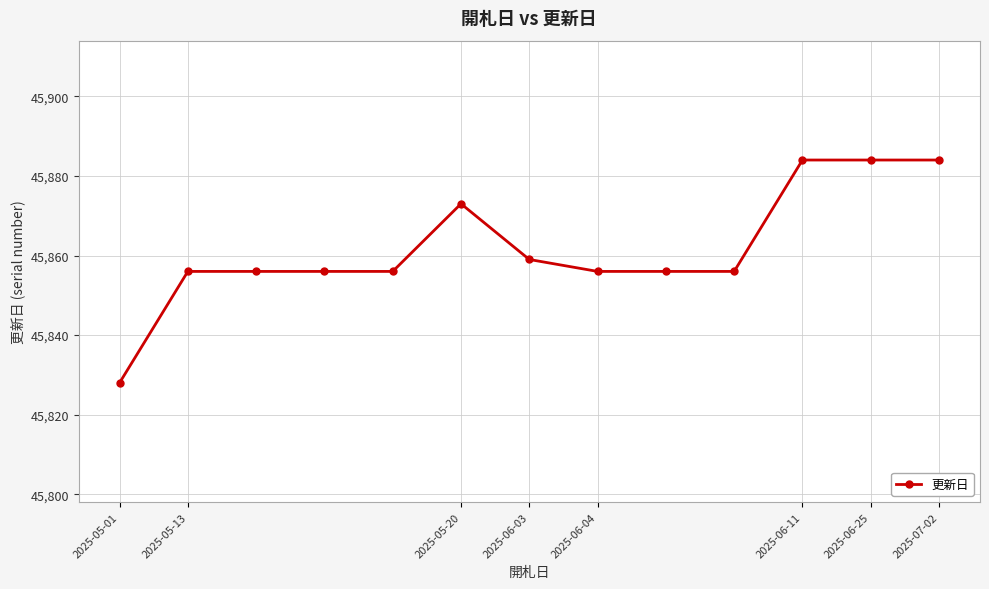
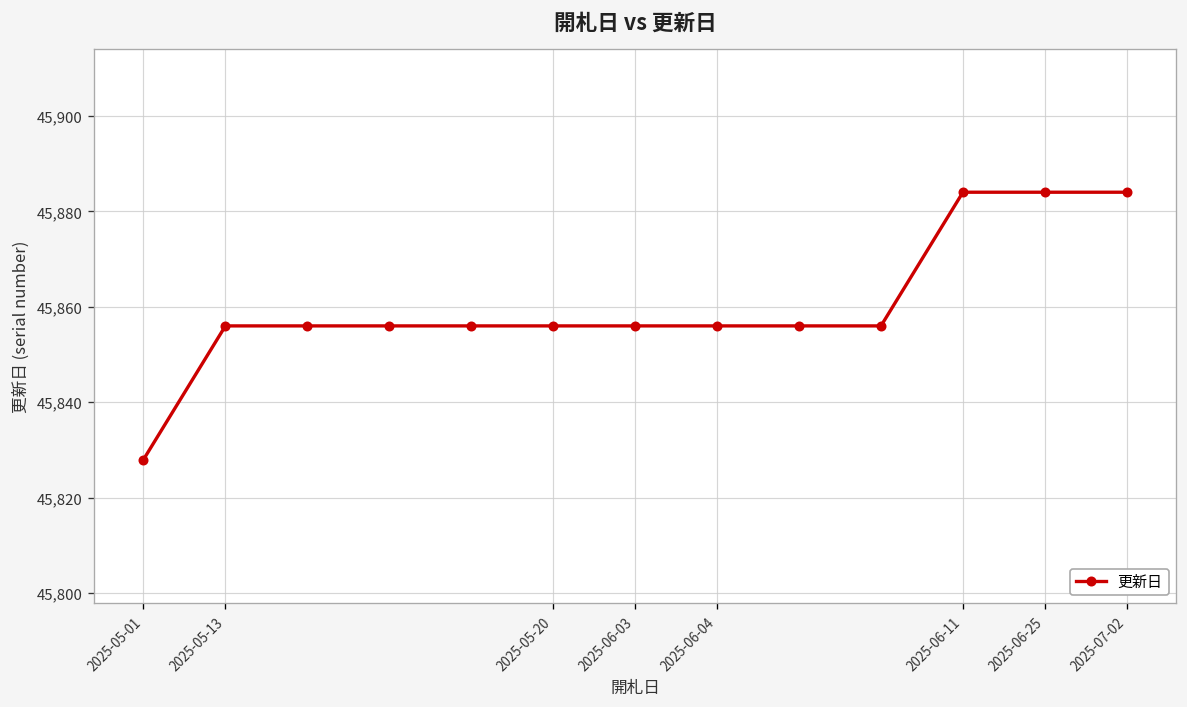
2025-05-20: 45,873 -> 45,856
2025-06-03: 45,859 -> 45,856
